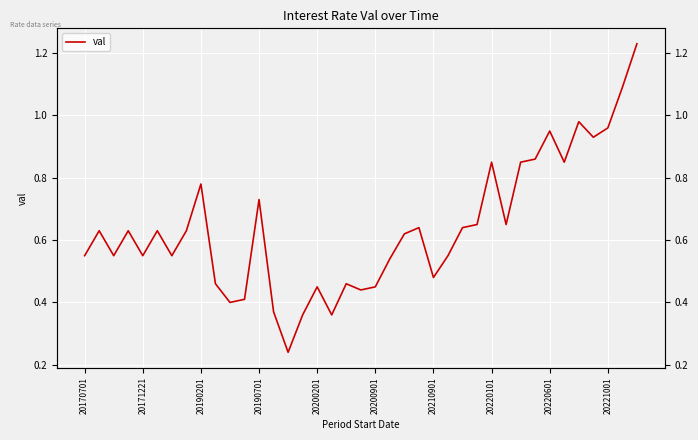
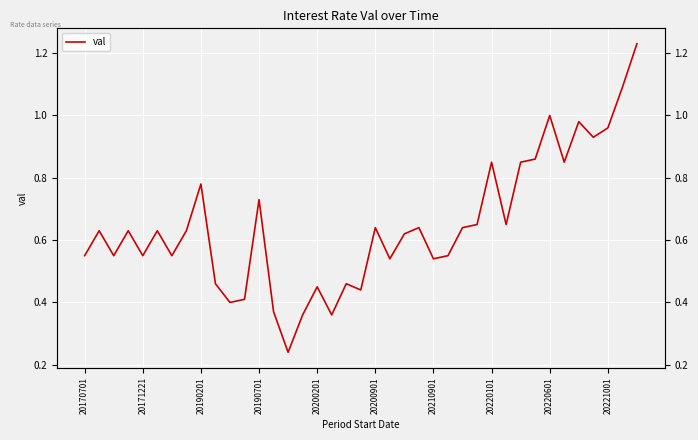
20200901: 0.45 -> 0.64
20210901: 0.48 -> 0.54
20220601: 0.95 -> 1.00
